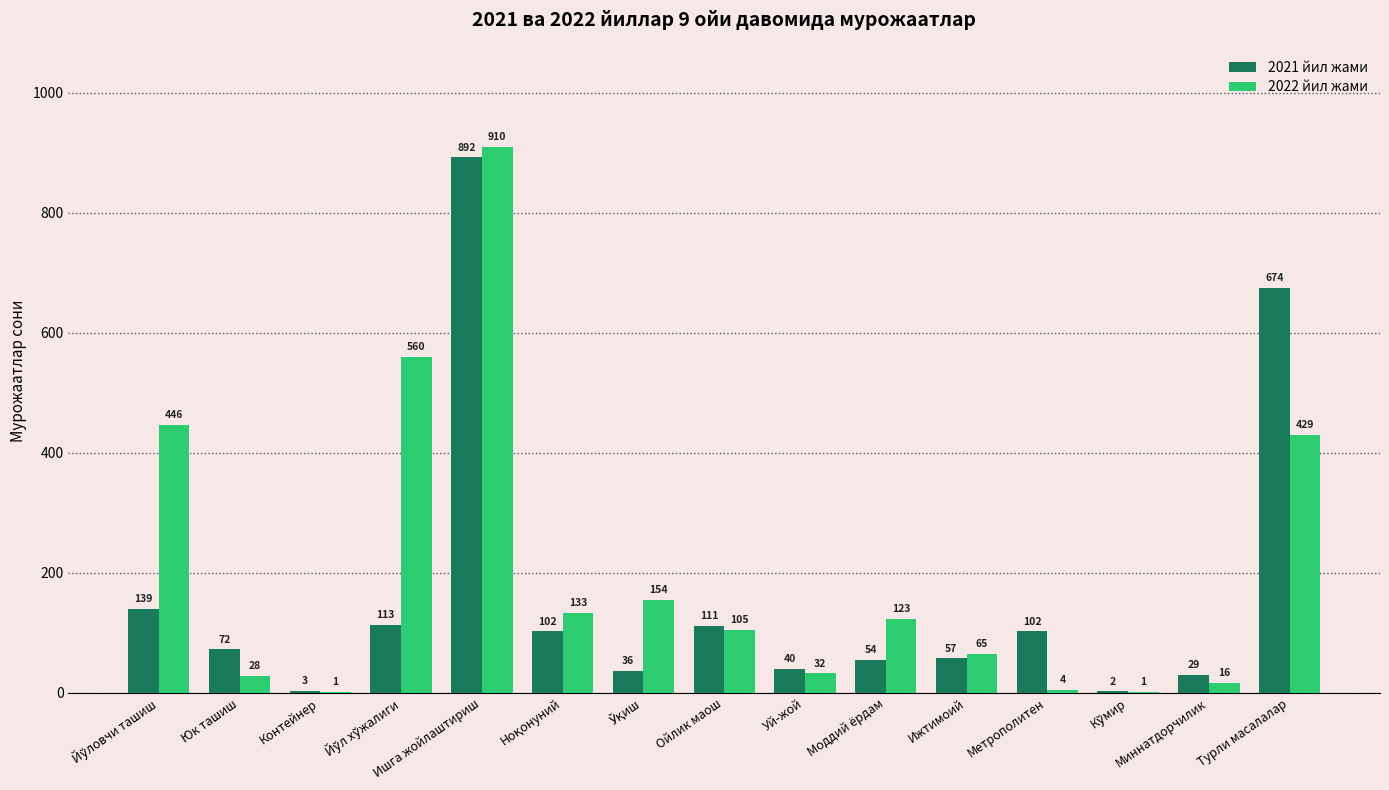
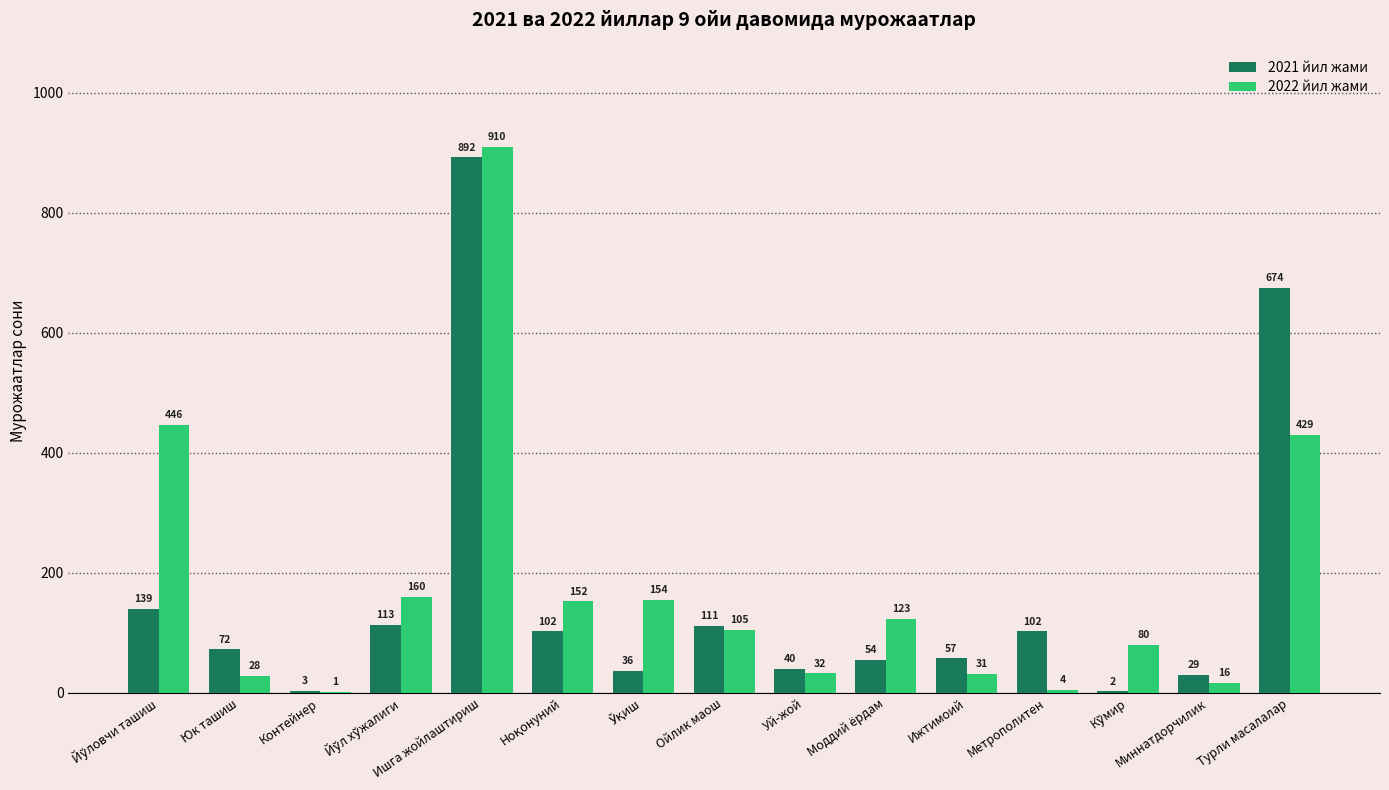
2022 йил жами, Йўл хўжалиги: 560 -> 160
2022 йил жами, Ноқонуний: 133 -> 152
2022 йил жами, Ижтимоий: 65 -> 31
2022 йил жами, Кўмир: 1 -> 80
